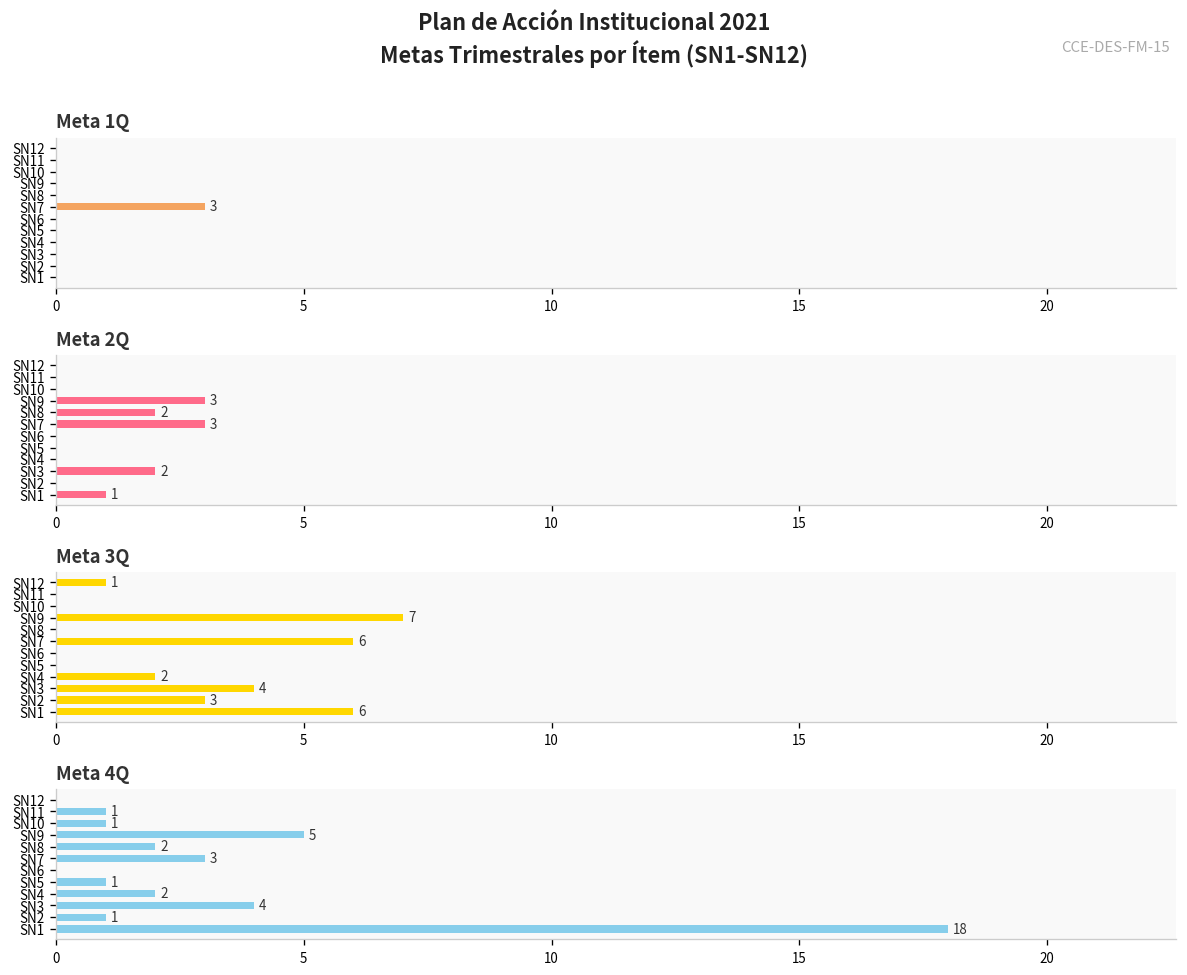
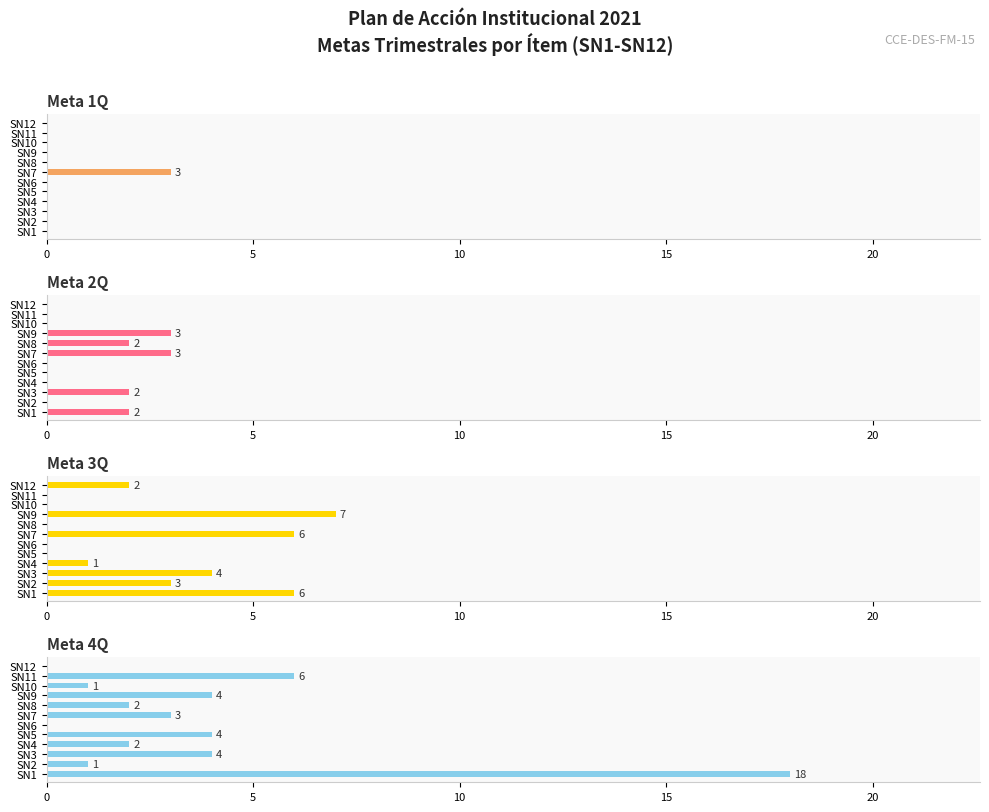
Meta 2Q, SN1: 1 -> 2
Meta 3Q, SN12: 1 -> 2
Meta 3Q, SN4: 2 -> 1
Meta 4Q, SN11: 1 -> 6
Meta 4Q, SN9: 5 -> 4
Meta 4Q, SN5: 1 -> 4
